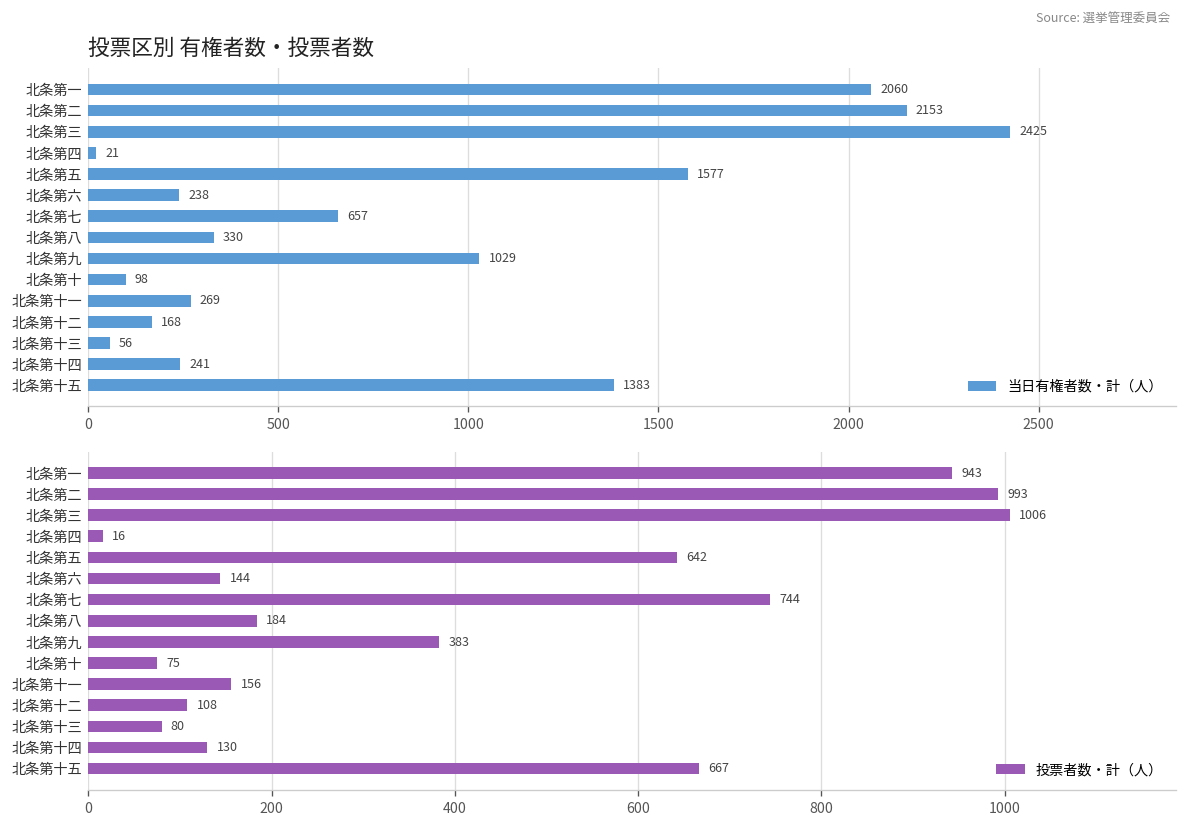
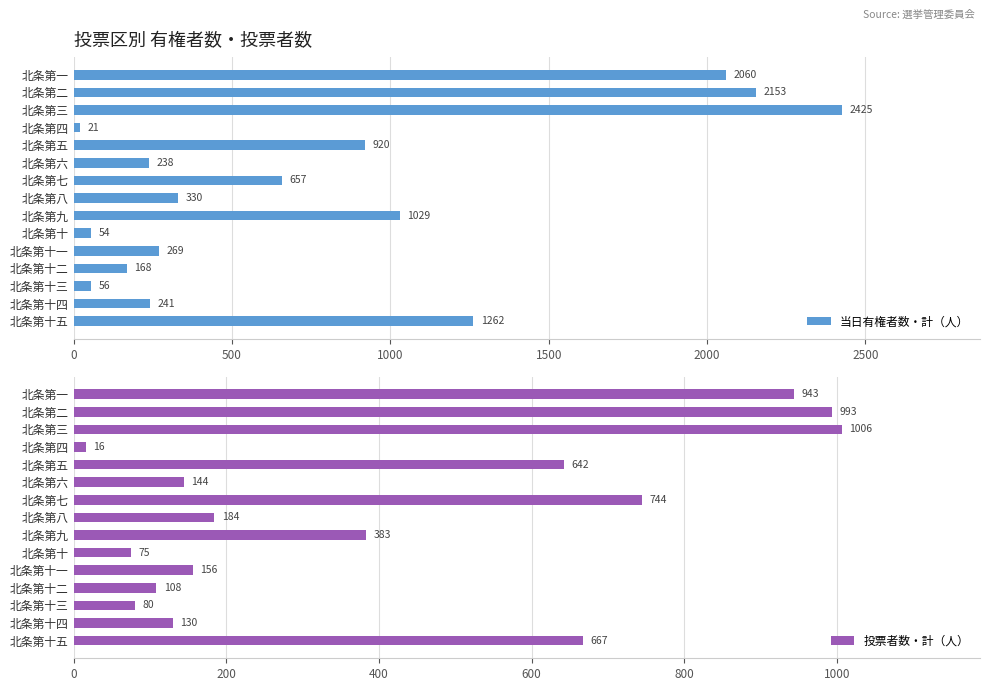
投票区別 有権者数・投票者数, 北条第五: 1577 -> 920
投票区別 有権者数・投票者数, 北条第十: 98 -> 54
投票区別 有権者数・投票者数, 北条第十五: 1383 -> 1262
